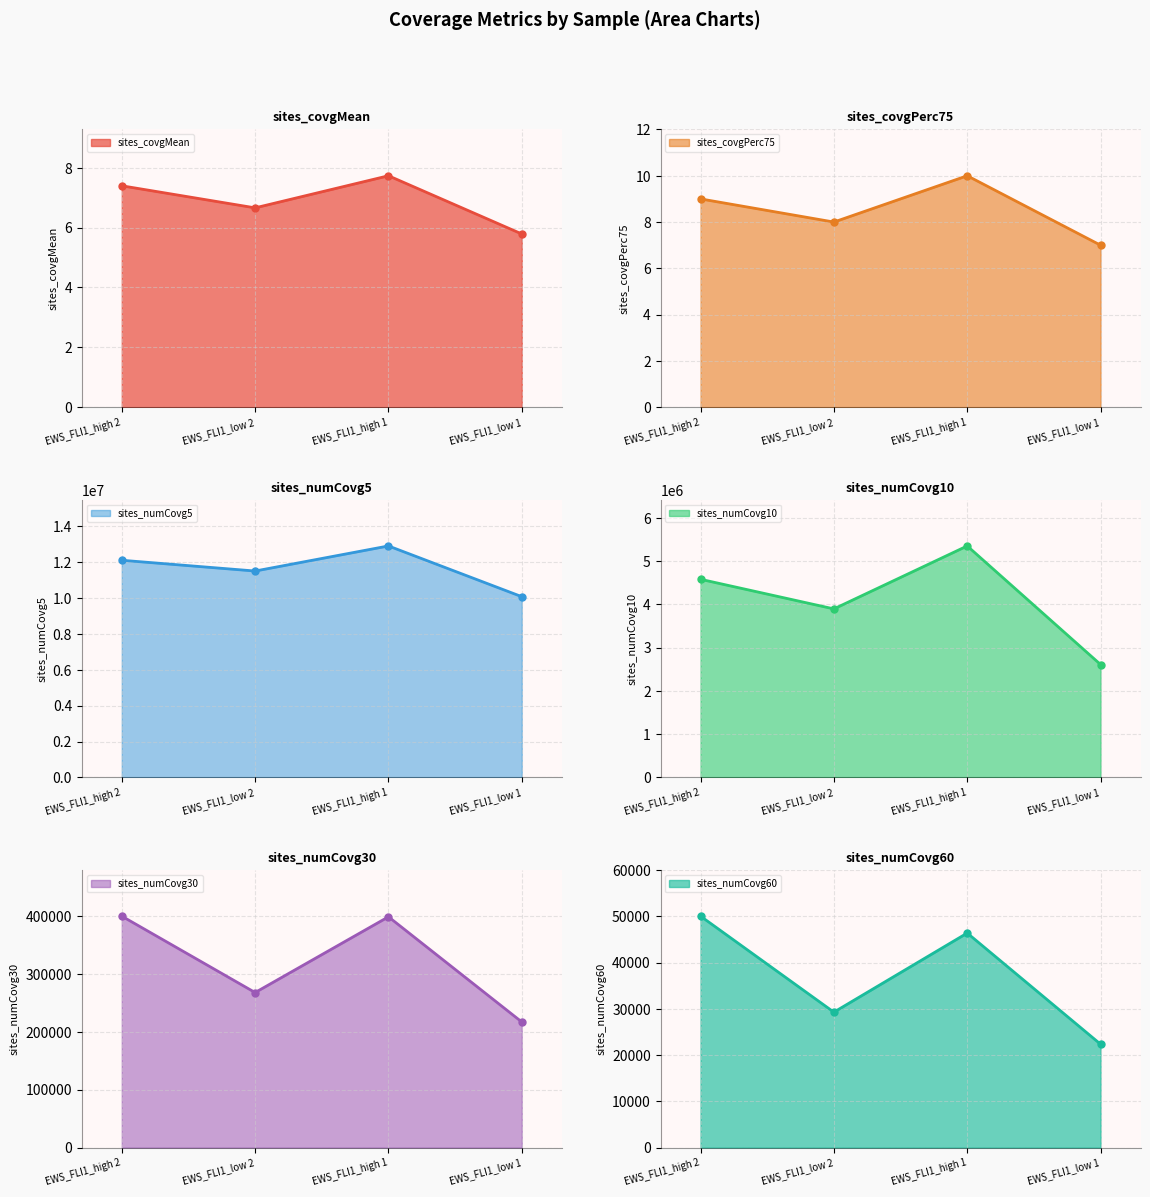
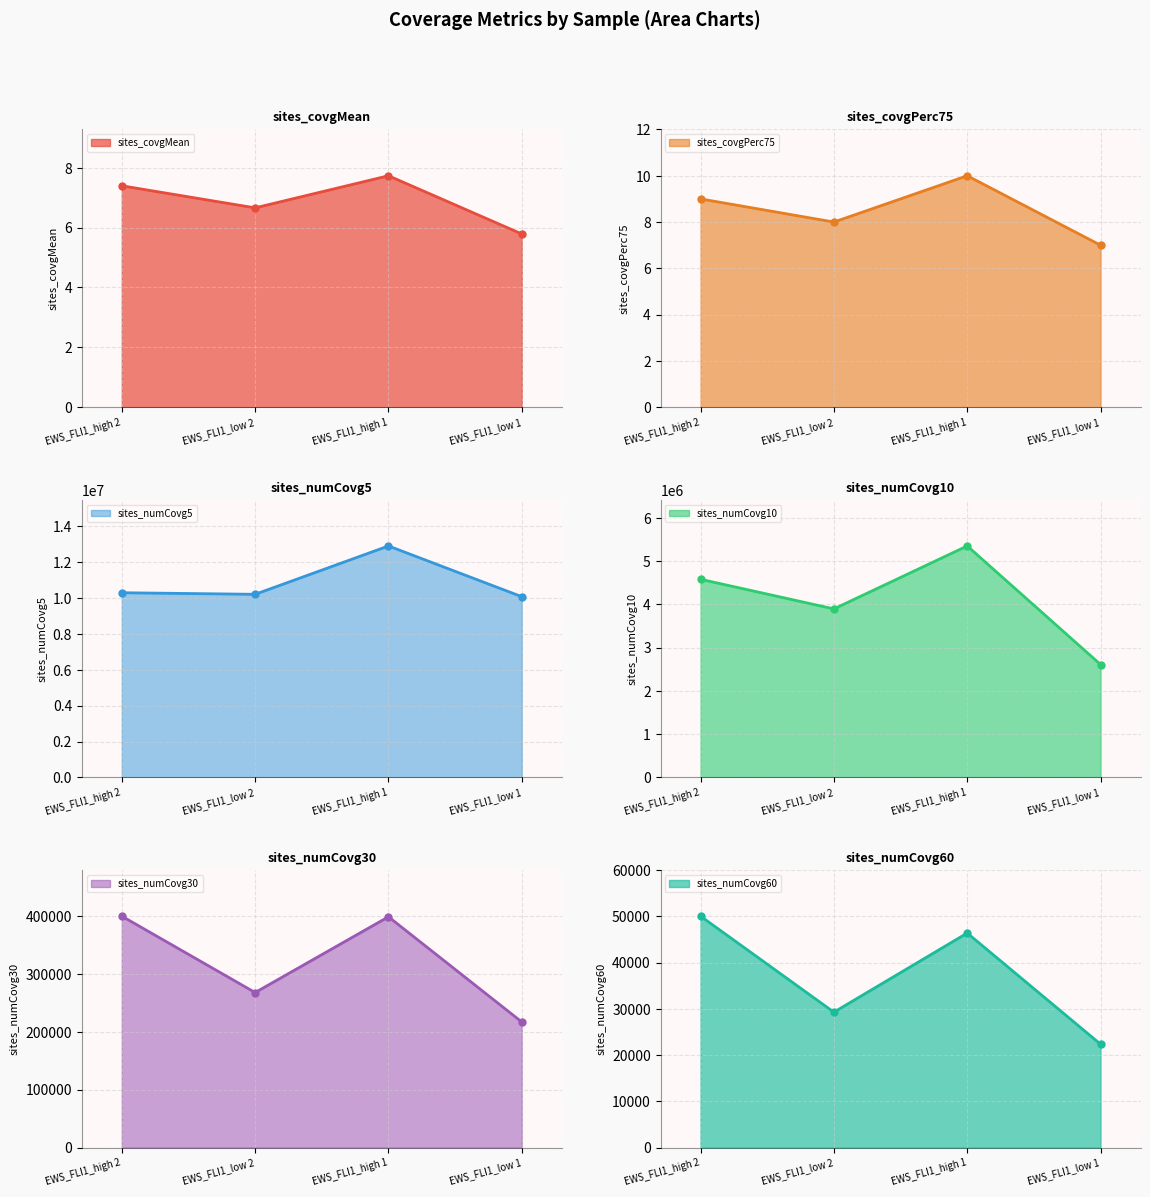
sites_numCovg5, EWS_FLI1_high 2: 12100000 -> 10300000
sites_numCovg5, EWS_FLI1_low 2: 11500000 -> 10200000
